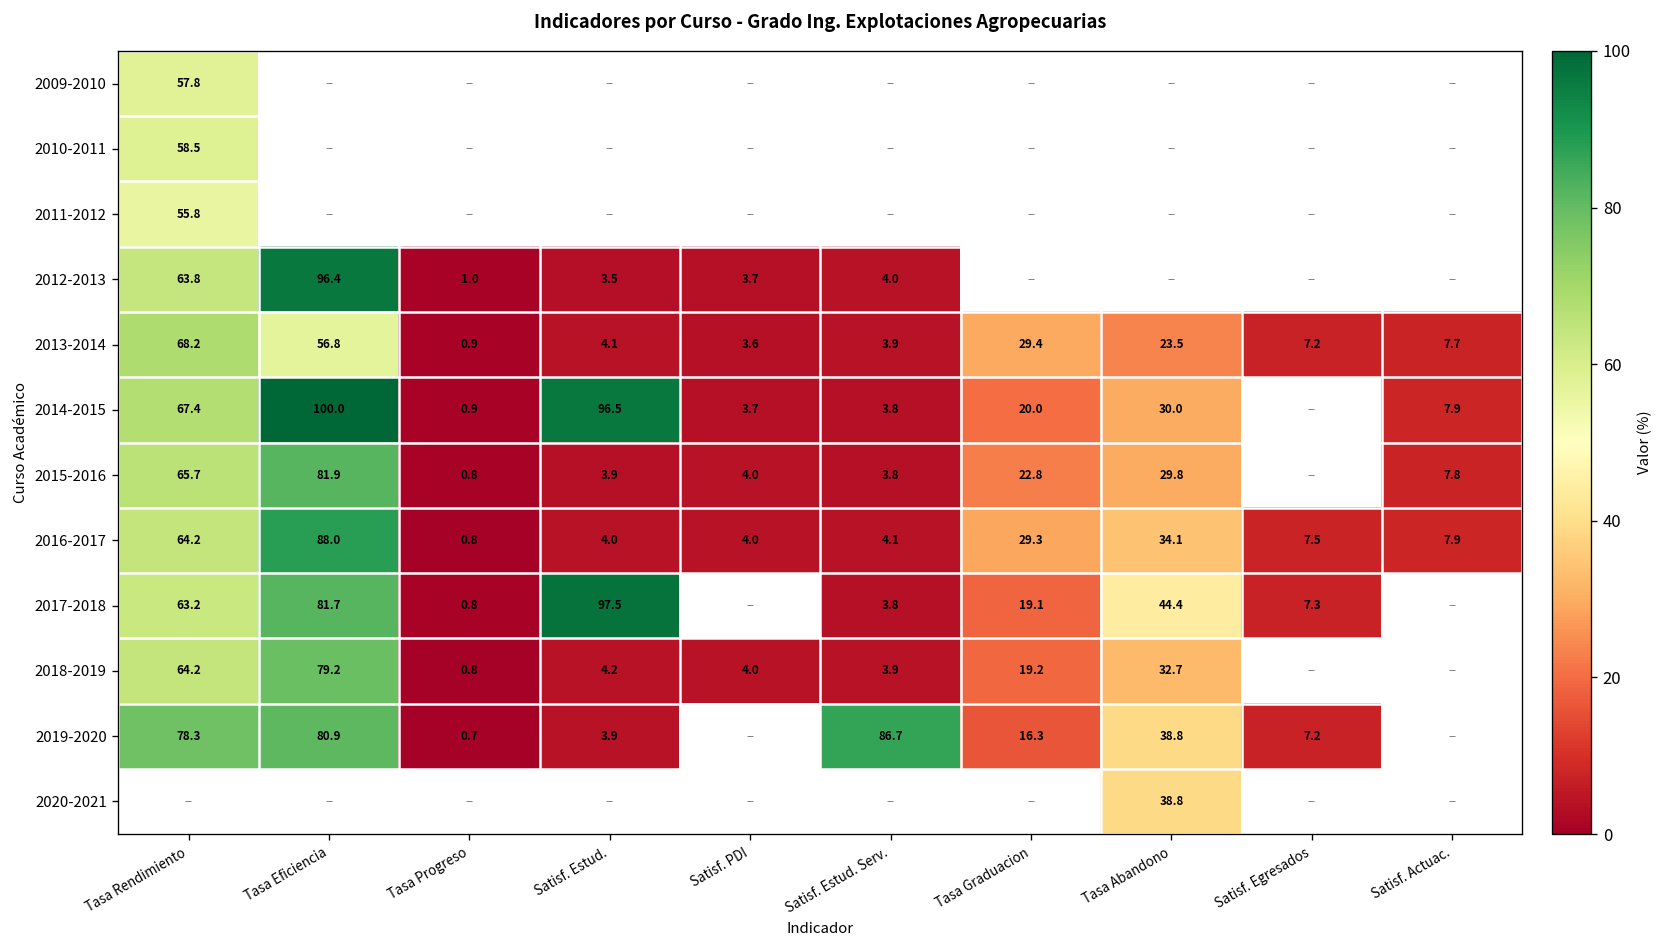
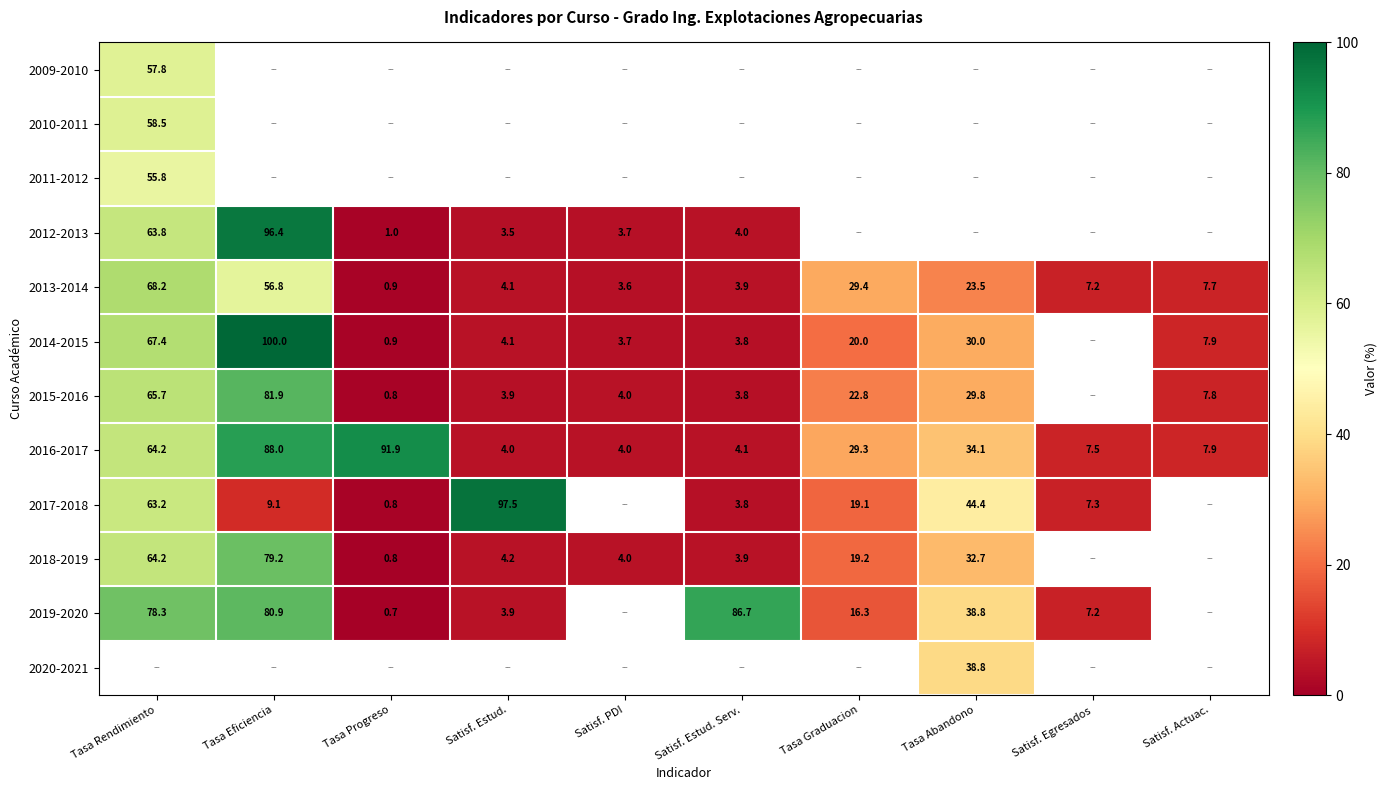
2014-2015, Satisf. Estud.: 96.5 -> 4.1
2016-2017, Tasa Progreso: 0.8 -> 91.9
2017-2018, Tasa Eficiencia: 81.7 -> 9.1
